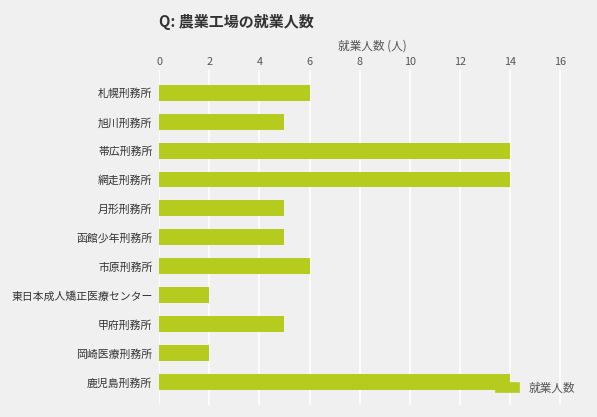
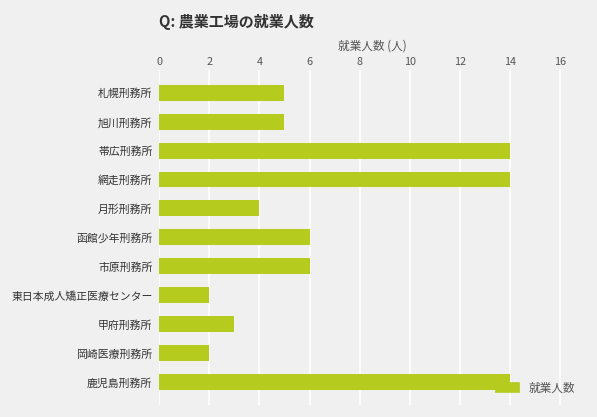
札幌刑務所: 6 -> 5
月形刑務所: 5 -> 4
函館少年刑務所: 5 -> 6
甲府刑務所: 5 -> 3
